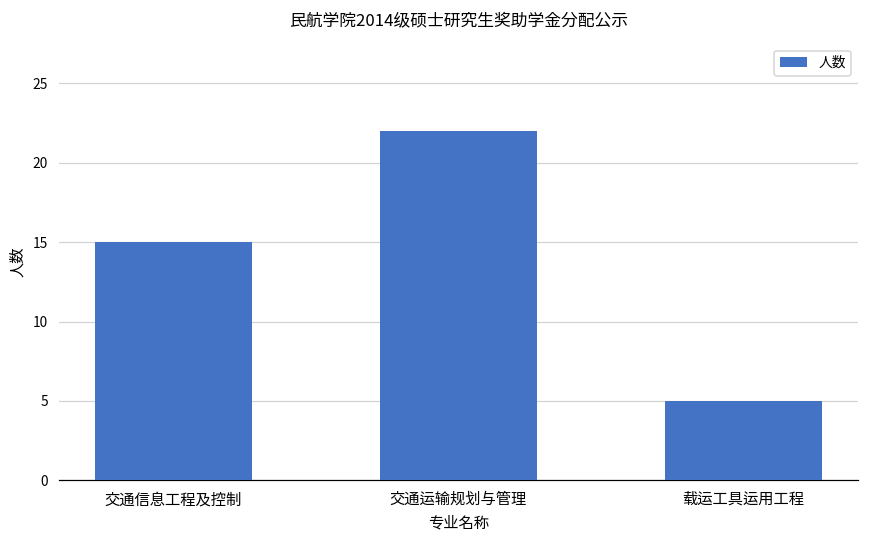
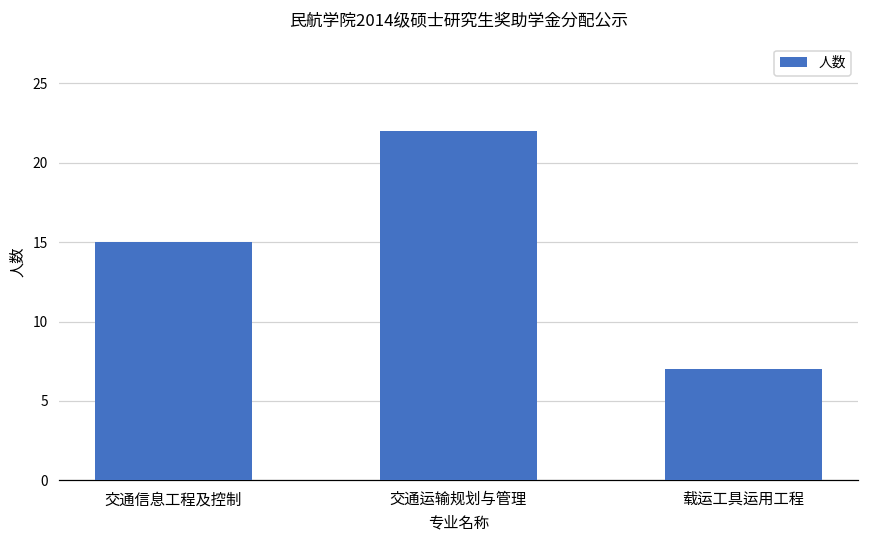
载运工具运用工程: 5 -> 7
